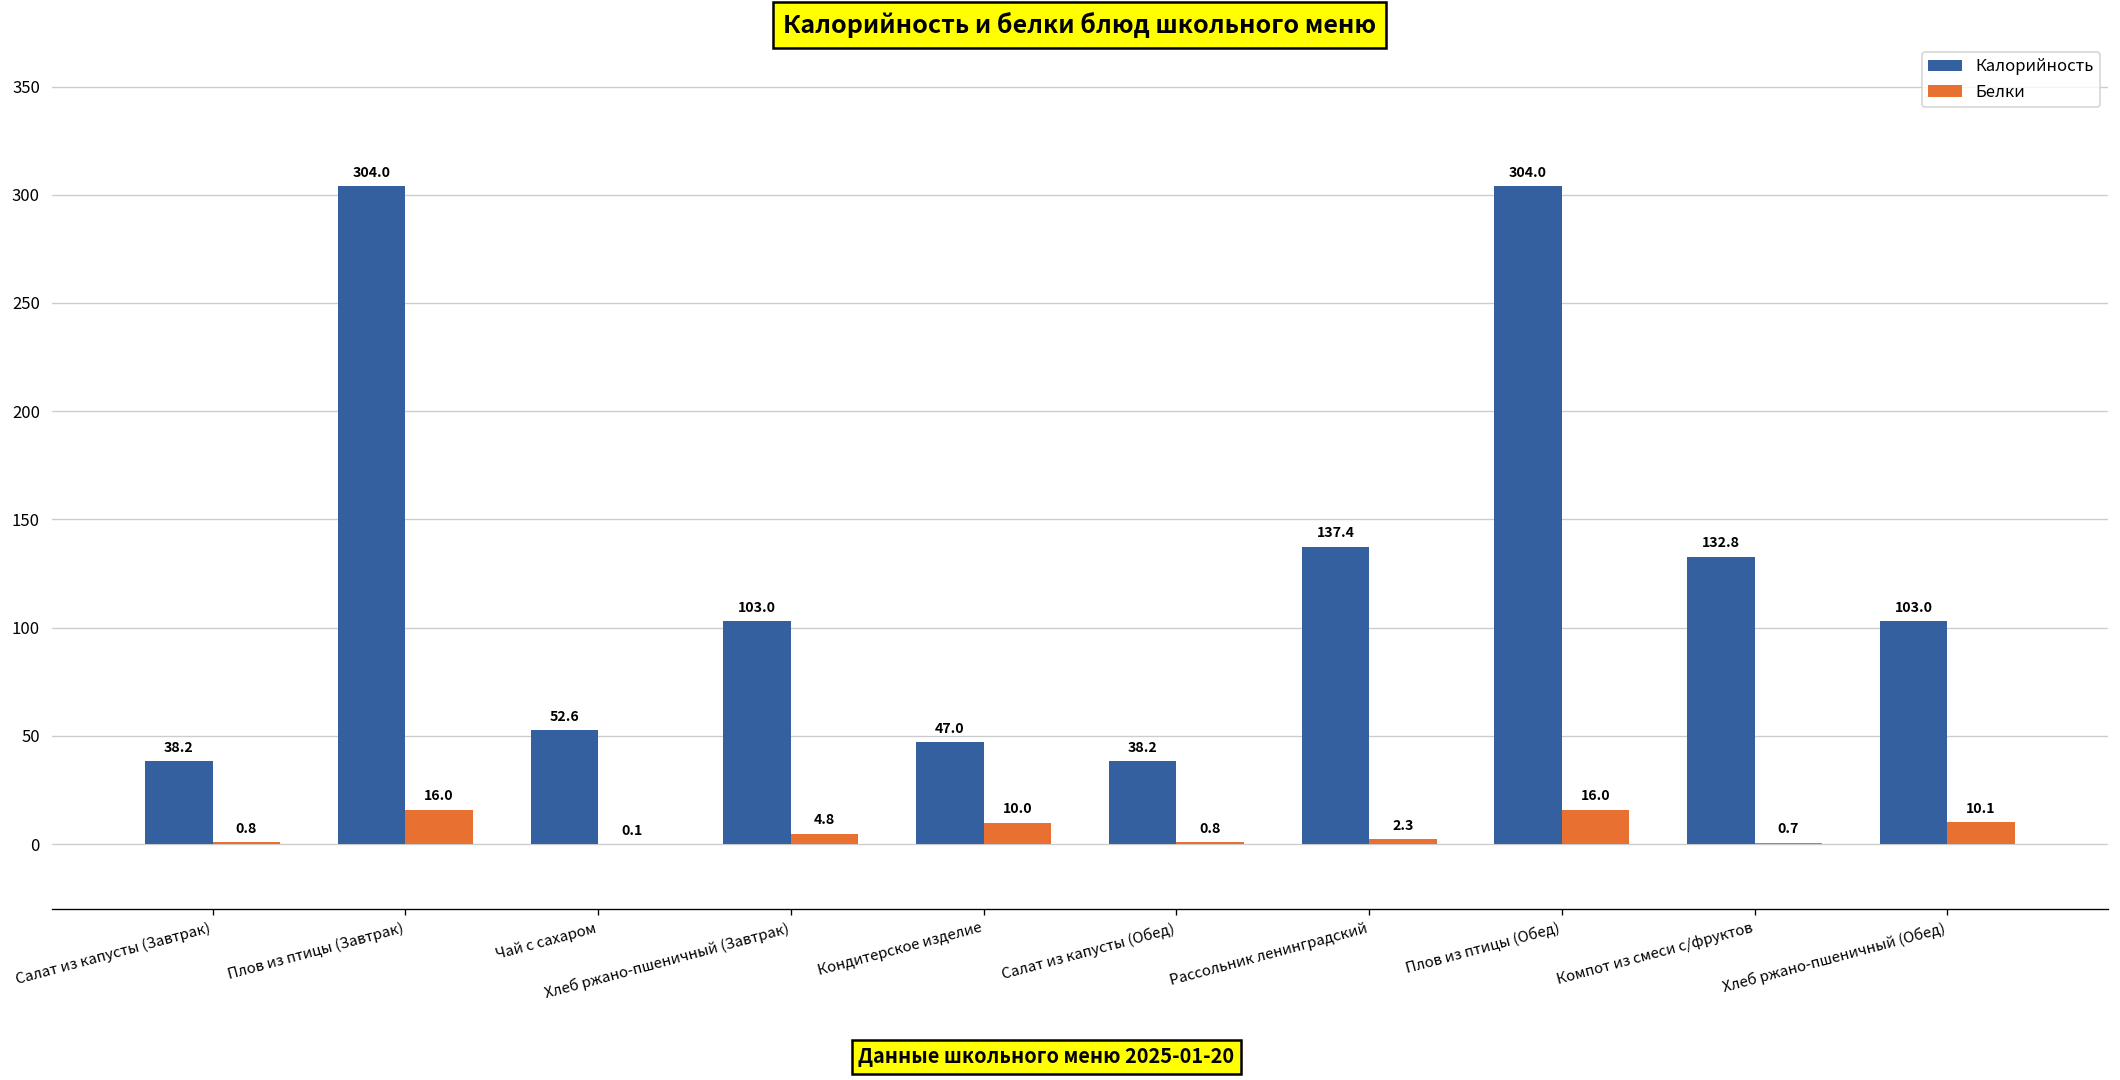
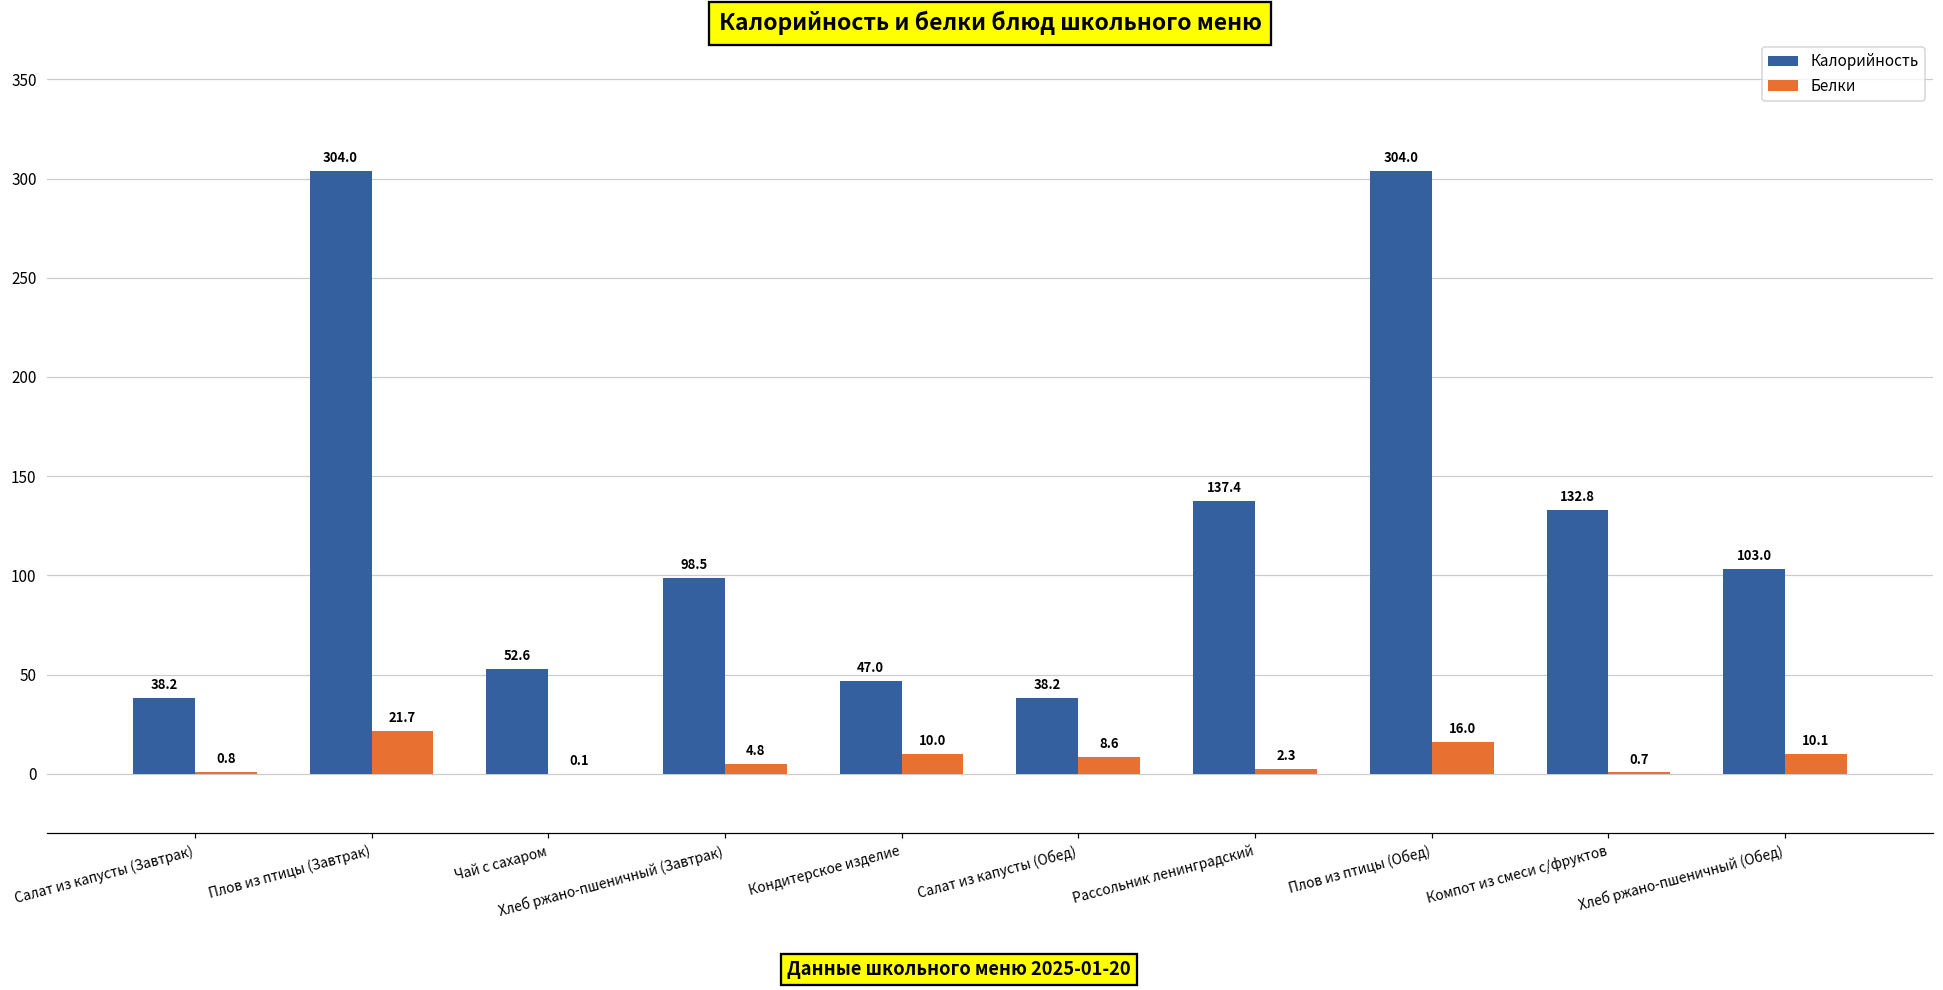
Белки, Плов из птицы (Завтрак): 16.0 -> 21.7
Калорийность, Хлеб ржано-пшеничный (Завтрак): 103.0 -> 98.5
Белки, Салат из капусты (Обед): 0.8 -> 8.6
